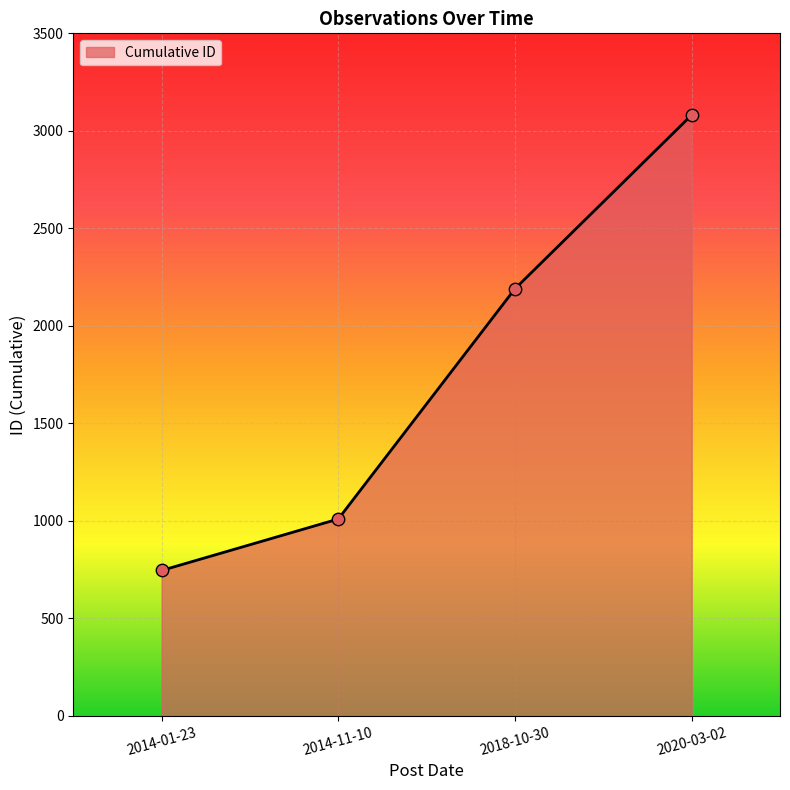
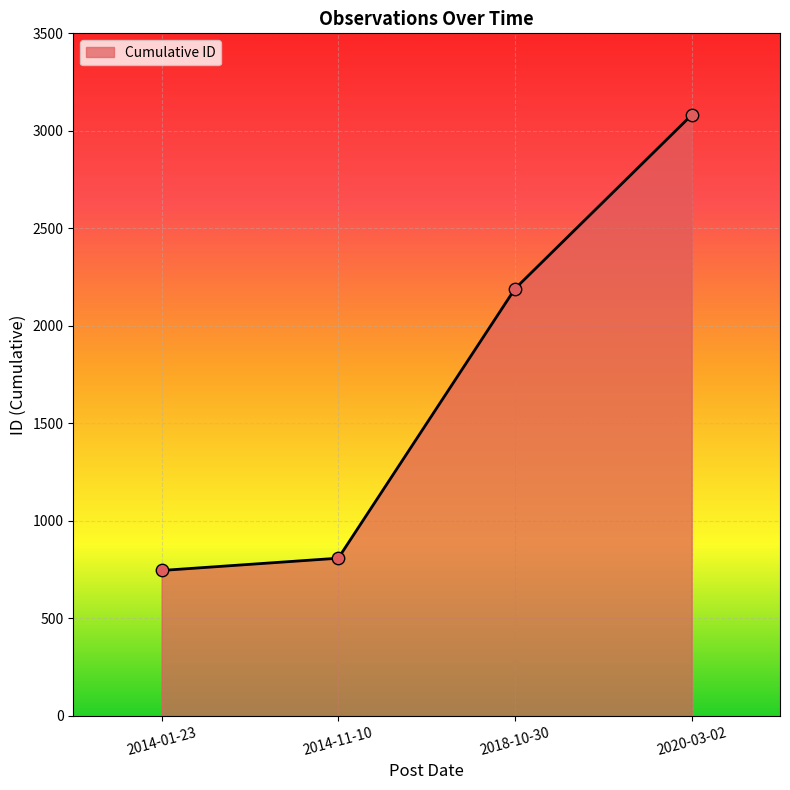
2014-11-10: 1010 -> 810
